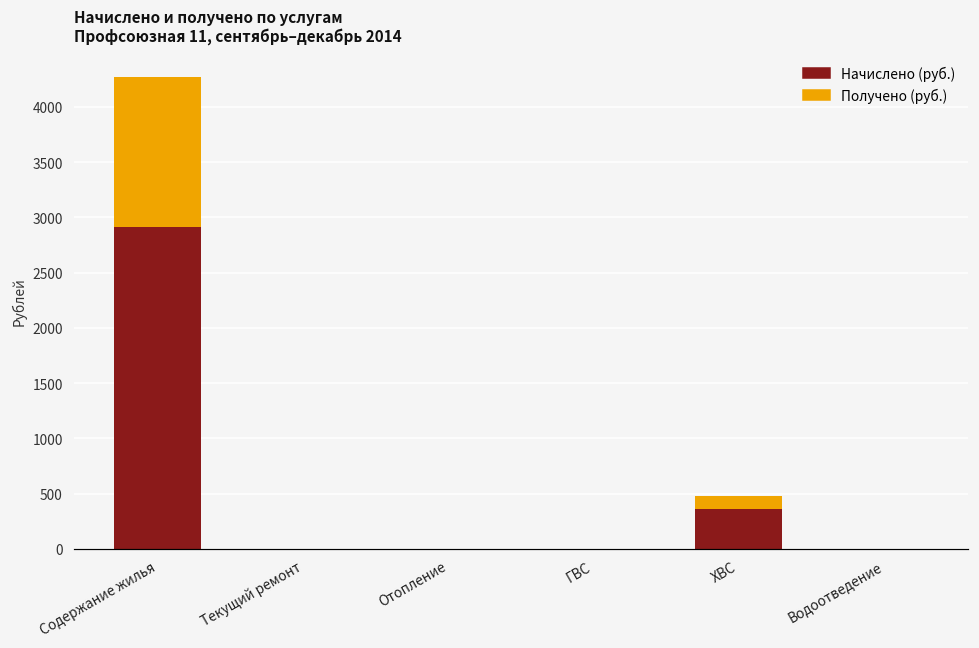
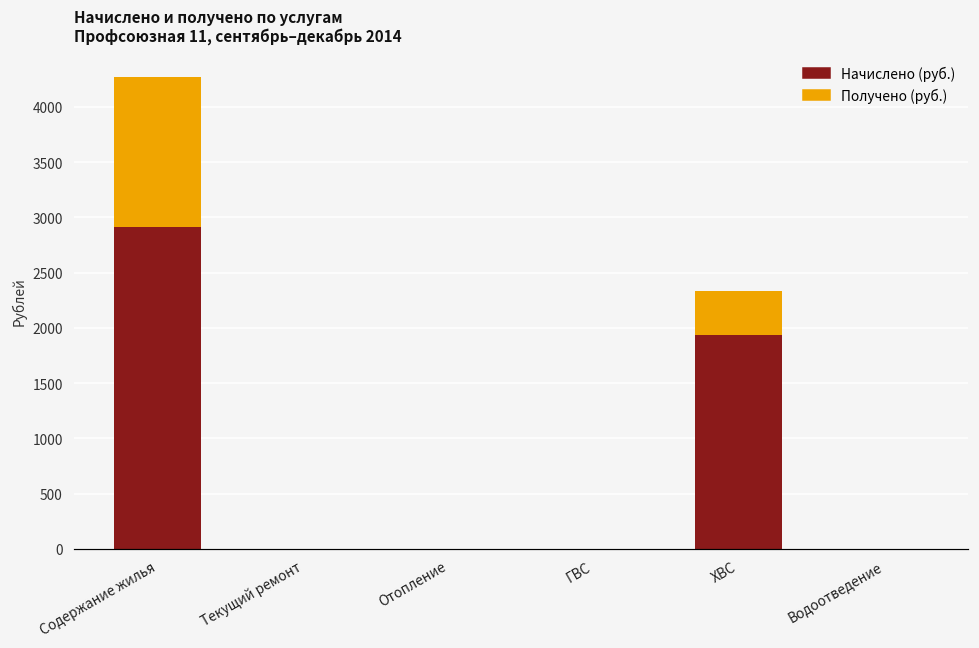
Начислено (руб.), ХВС: 360 -> 1930
Получено (руб.), ХВС: 110 -> 400
